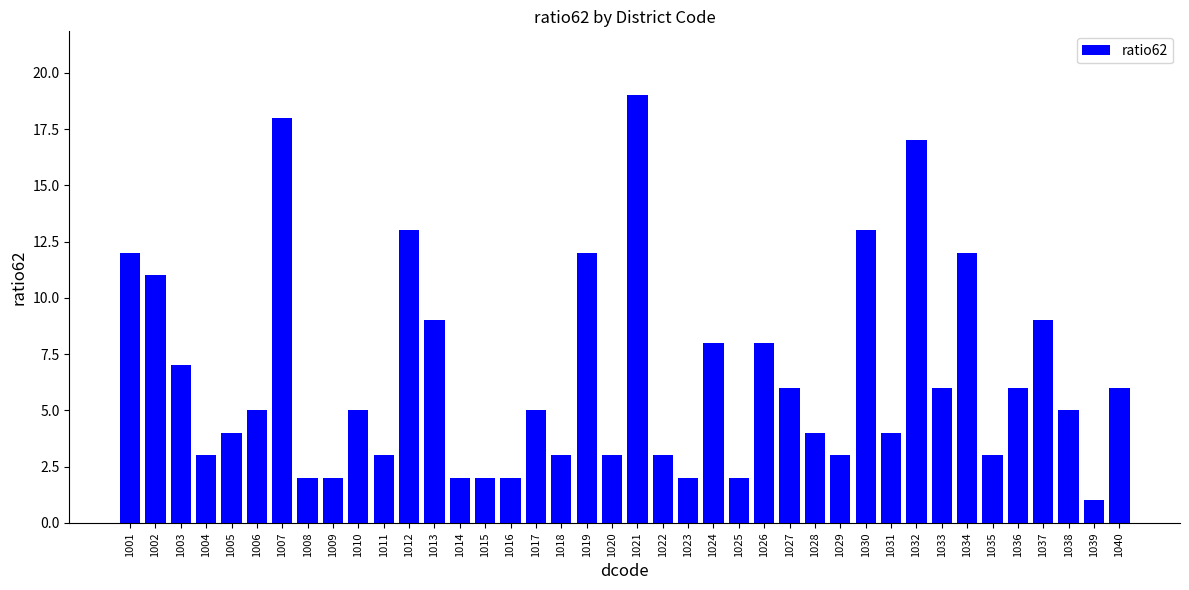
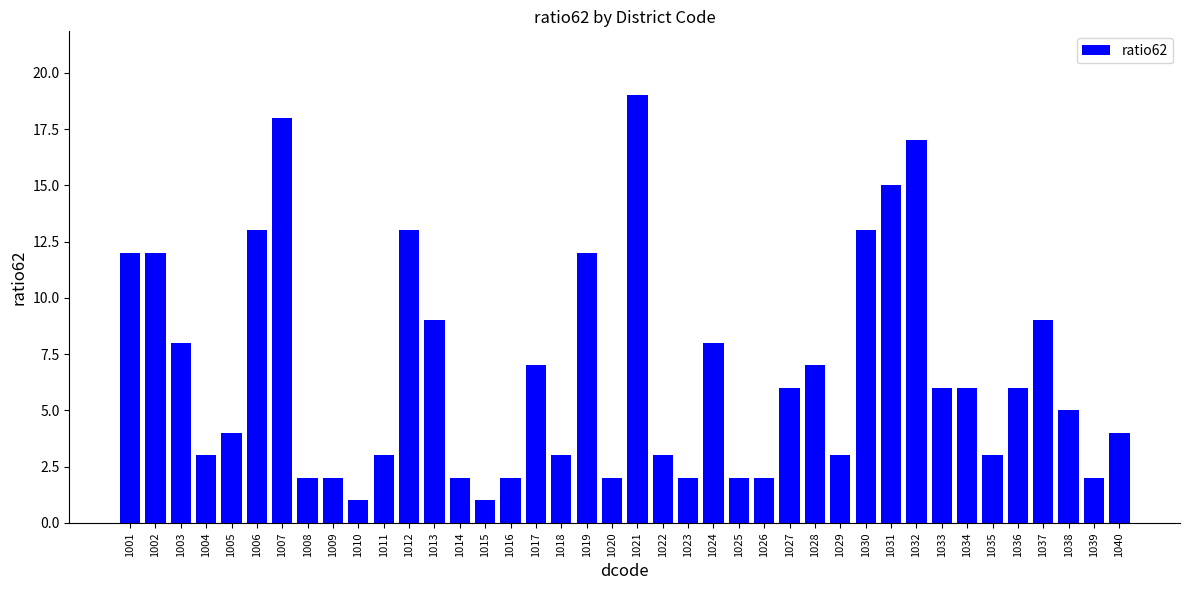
1002: 11 -> 12
1003: 7 -> 8
1006: 5 -> 13
1010: 5 -> 1
1015: 2 -> 1
1017: 5 -> 7
1020: 3 -> 2
1026: 8 -> 2
1028: 4 -> 7
1031: 4 -> 15
1034: 12 -> 6
1039: 1 -> 2
1040: 6 -> 4
